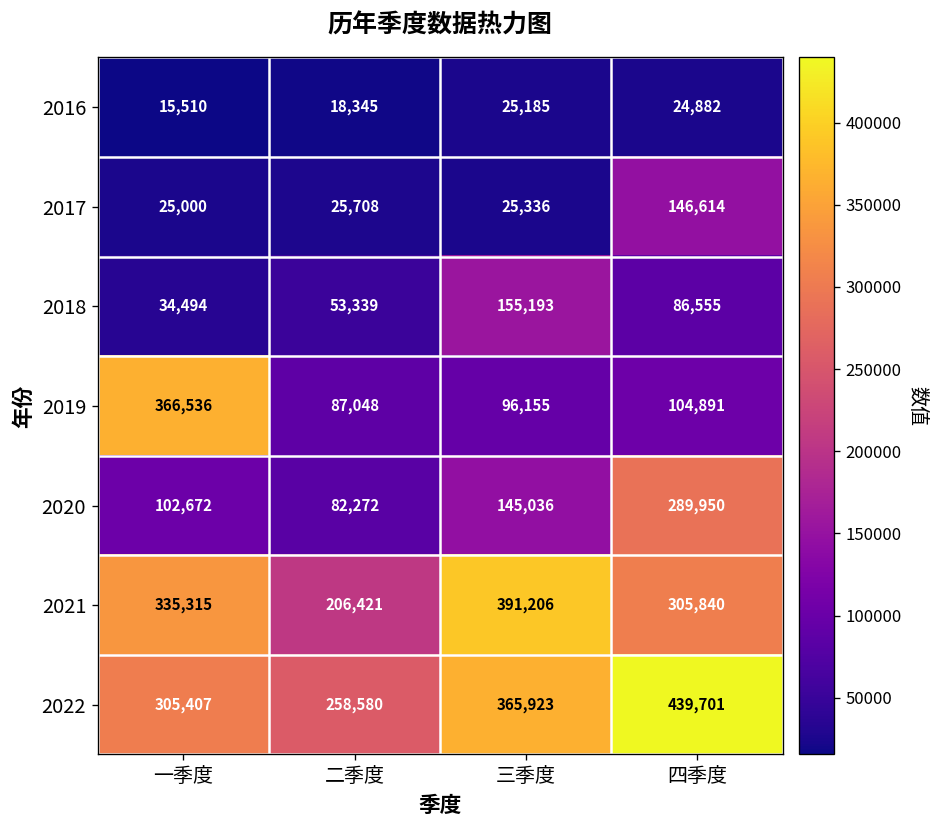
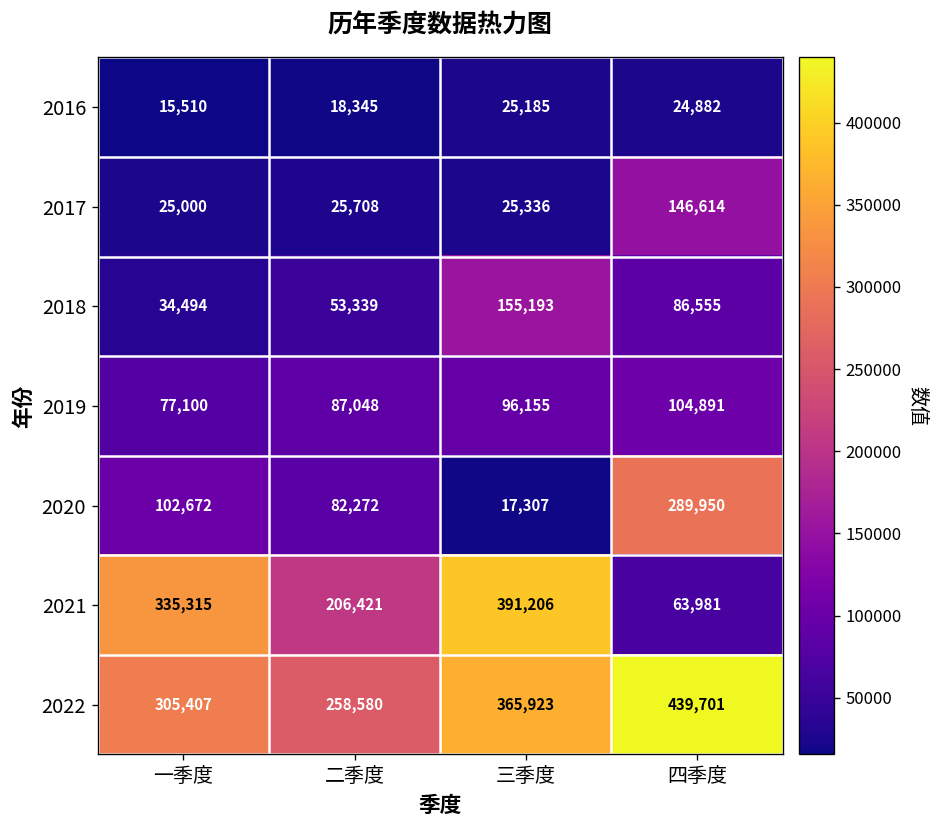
2019, 一季度: 366,536 -> 77,100
2020, 三季度: 145,036 -> 17,307
2021, 四季度: 305,840 -> 63,981
